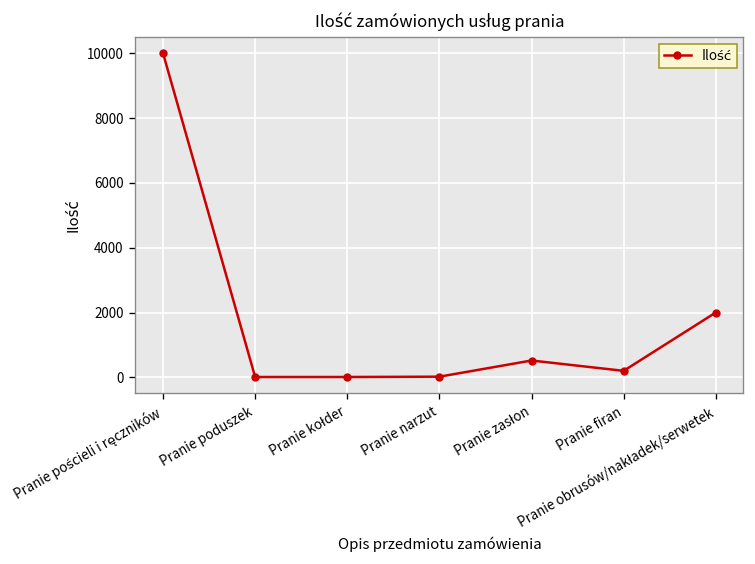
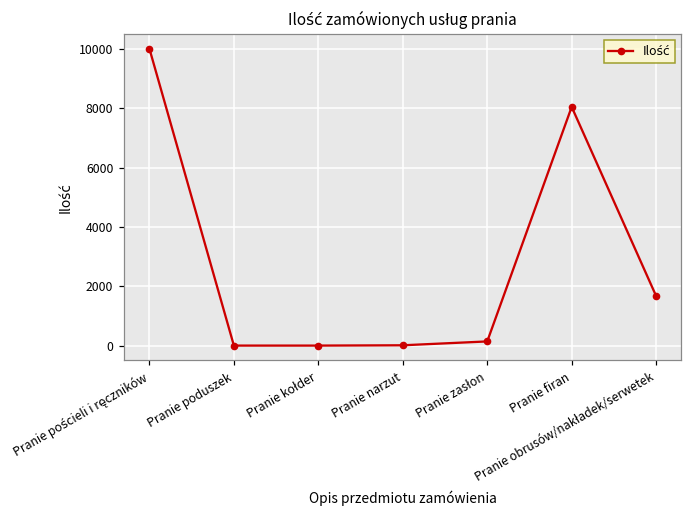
Pranie zasłon: 500 -> 200
Pranie firan: 200 -> 8000
Pranie obrusów/nakładek/serwetek: 2000 -> 1700
